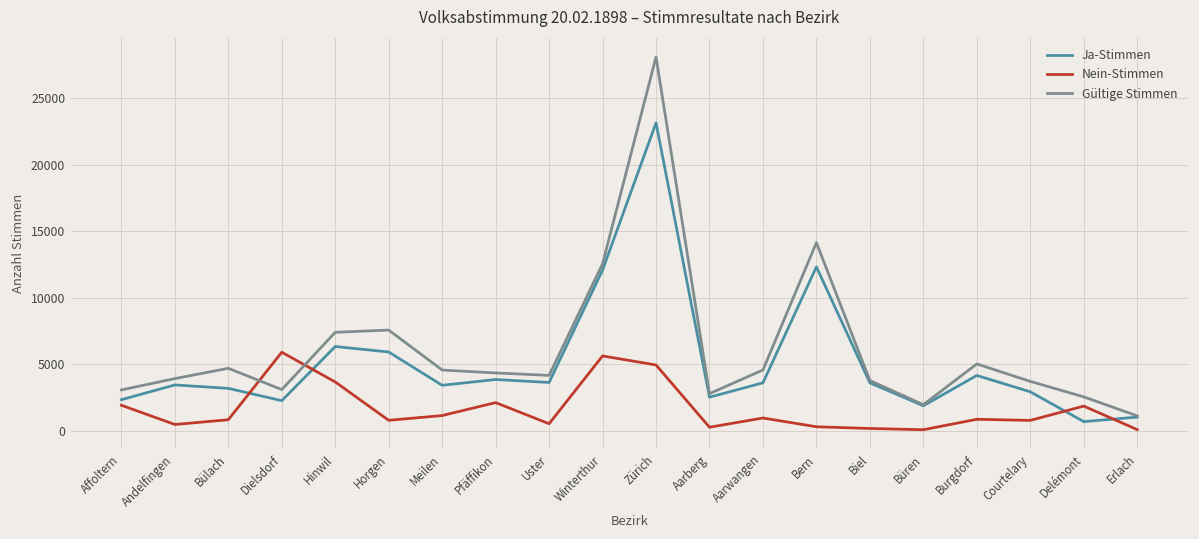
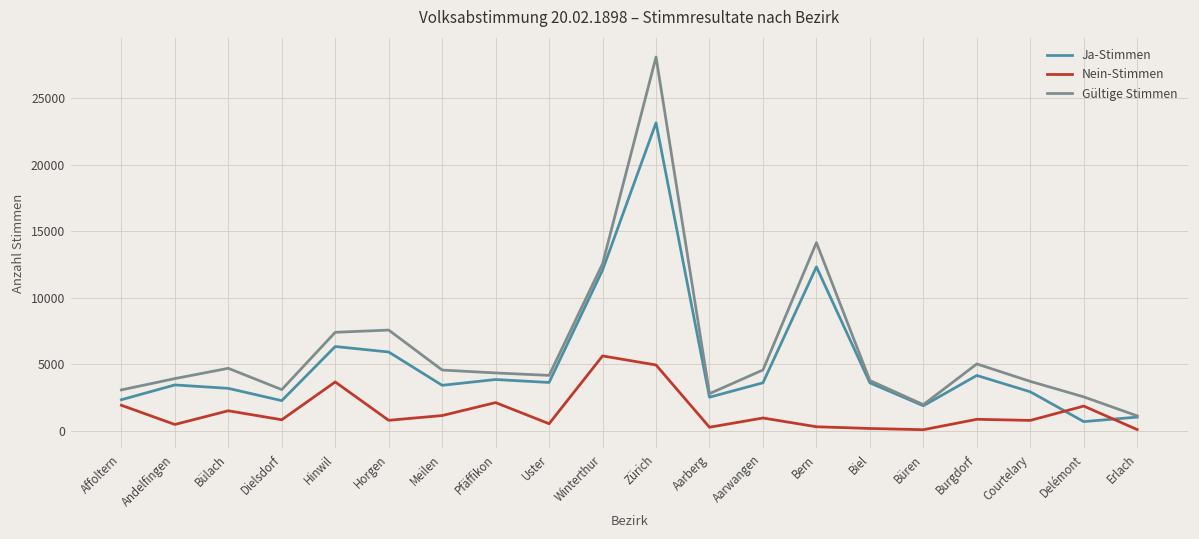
Nein-Stimmen, Bülach: 800 -> 1500
Nein-Stimmen, Dielsdorf: 5900 -> 800
